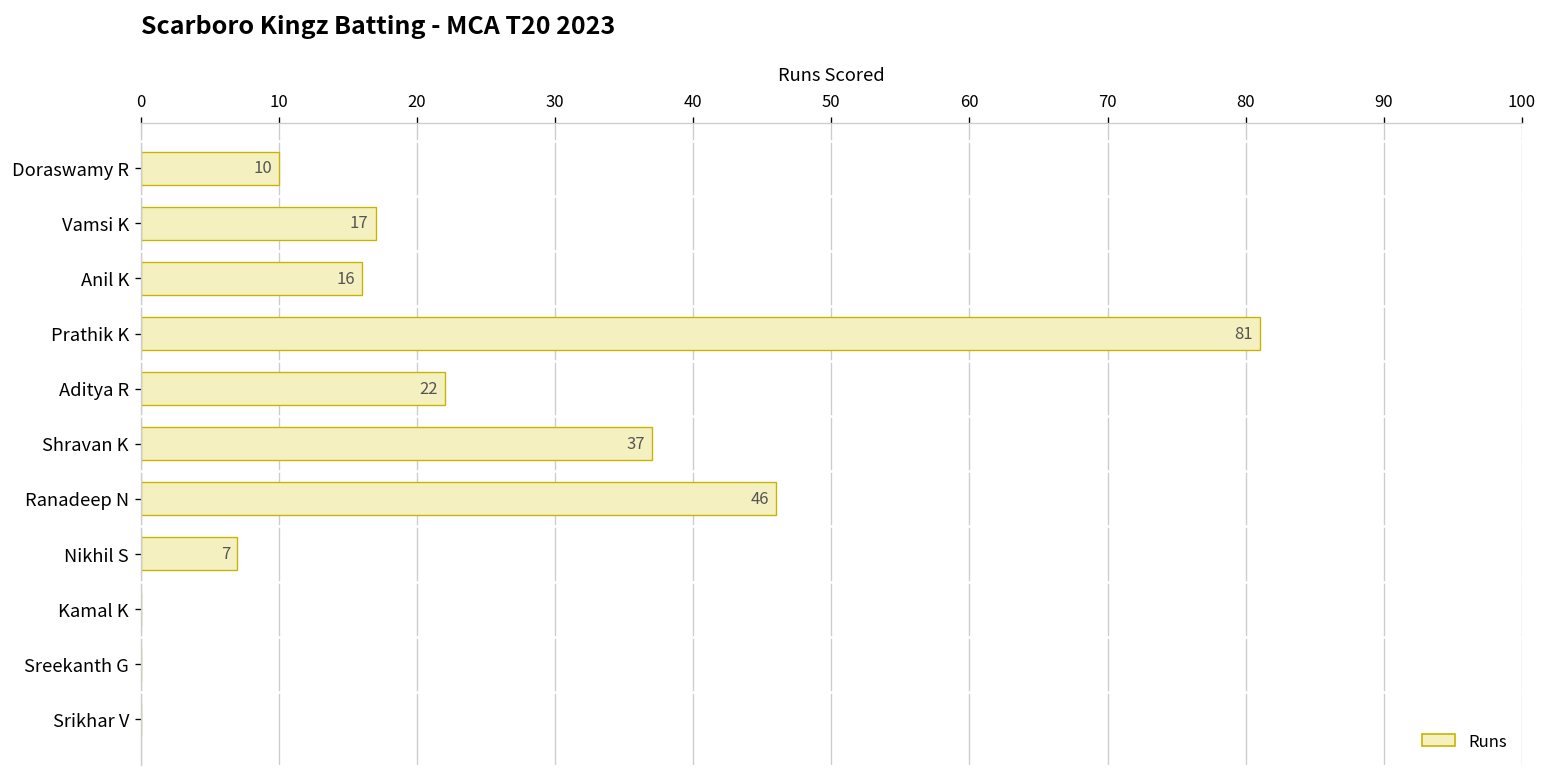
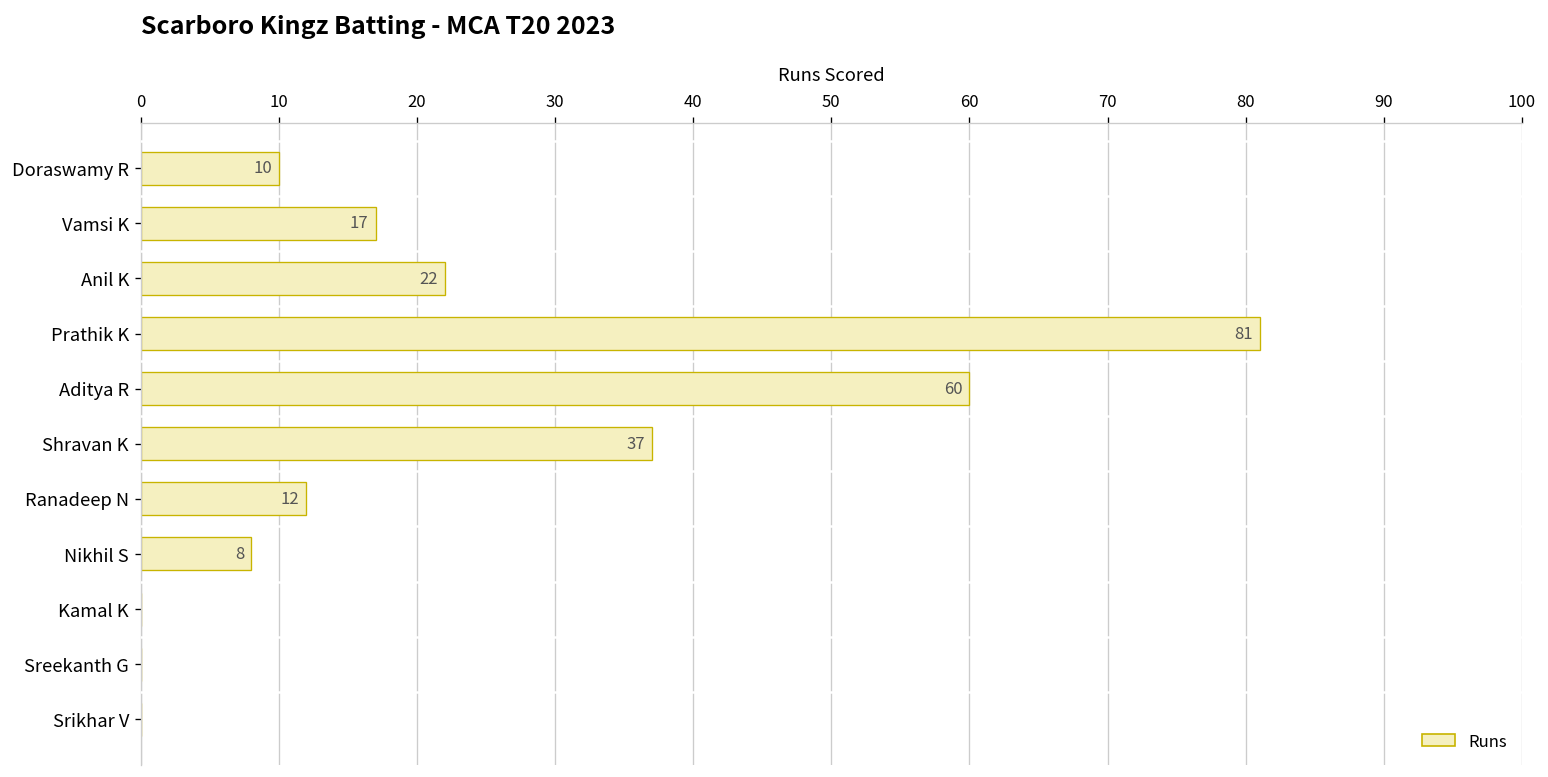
Anil K: 16 -> 22
Aditya R: 22 -> 60
Ranadeep N: 46 -> 12
Nikhil S: 7 -> 8
